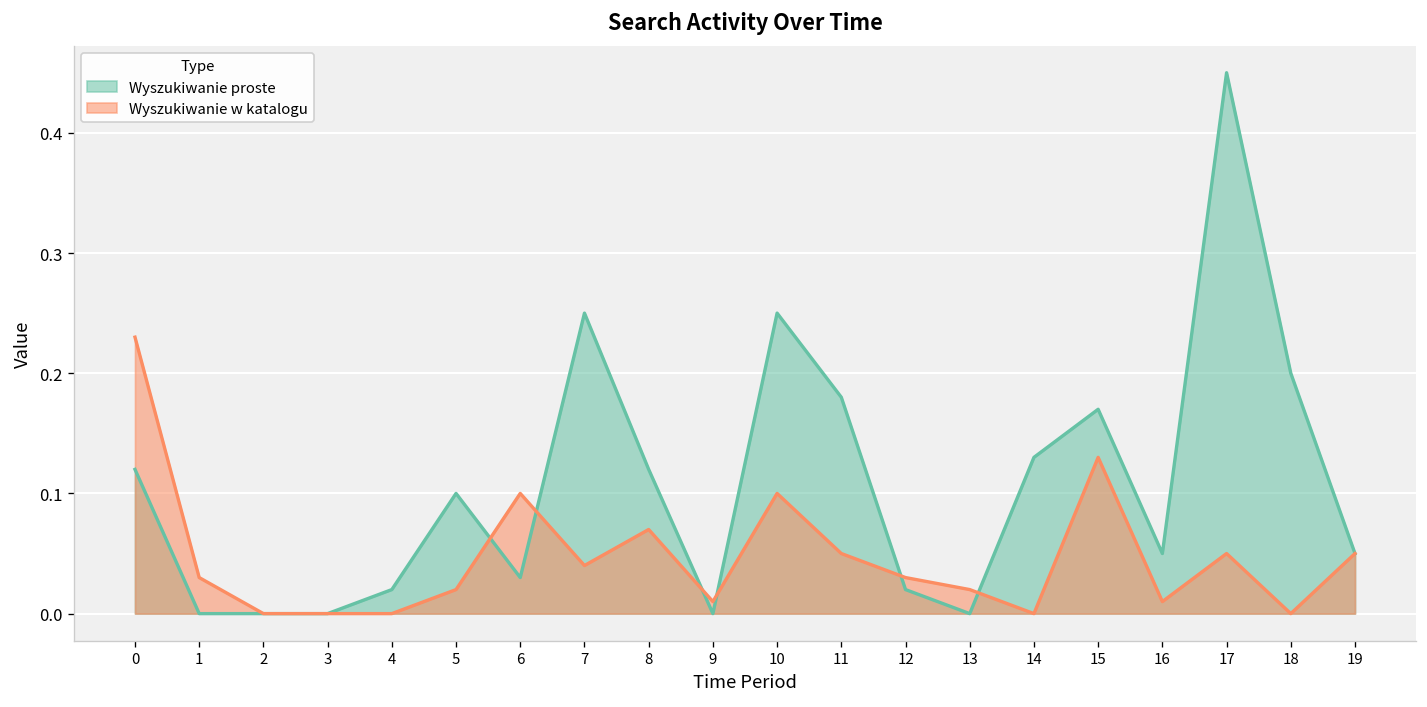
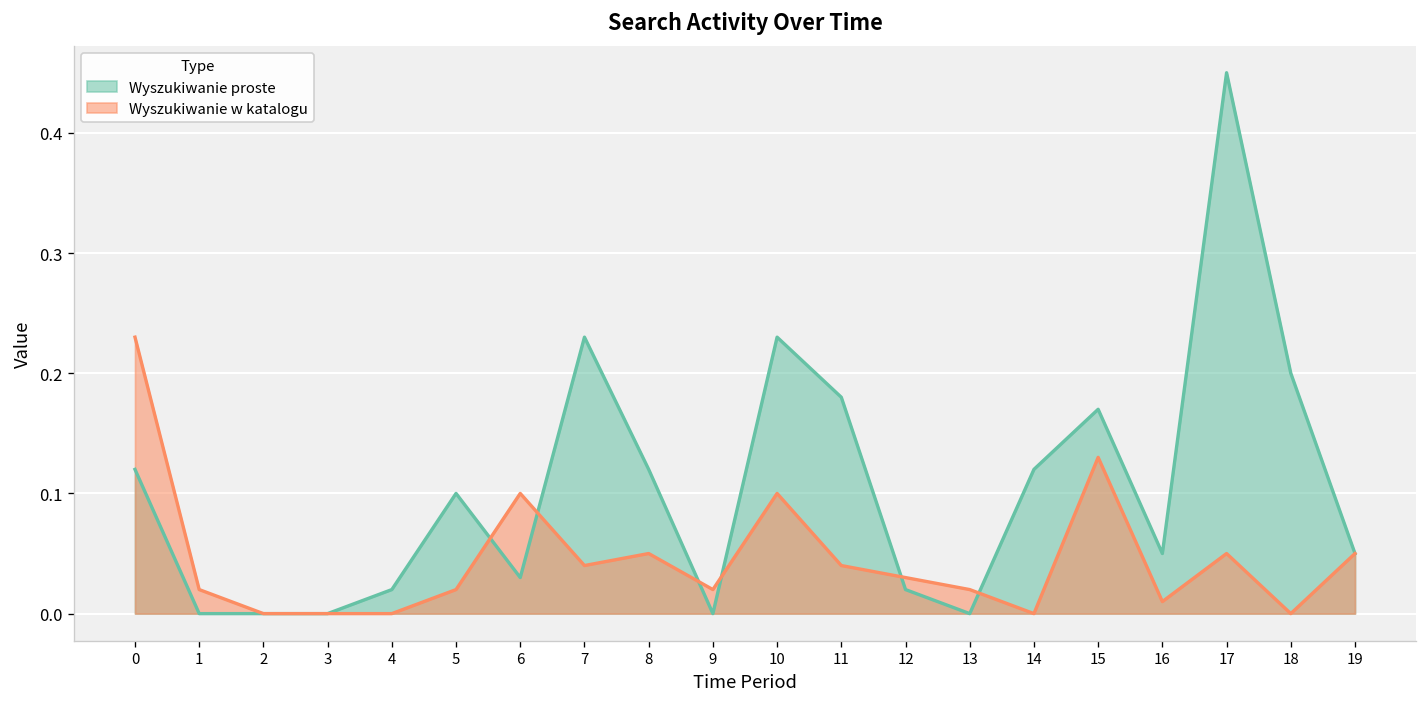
Wyszukiwanie w katalogu, 1: 0.03 -> 0.02
Wyszukiwanie proste, 7: 0.25 -> 0.23
Wyszukiwanie w katalogu, 8: 0.07 -> 0.05
Wyszukiwanie w katalogu, 9: 0.01 -> 0.02
Wyszukiwanie proste, 10: 0.25 -> 0.23
Wyszukiwanie w katalogu, 11: 0.05 -> 0.04
Wyszukiwanie proste, 14: 0.13 -> 0.12
